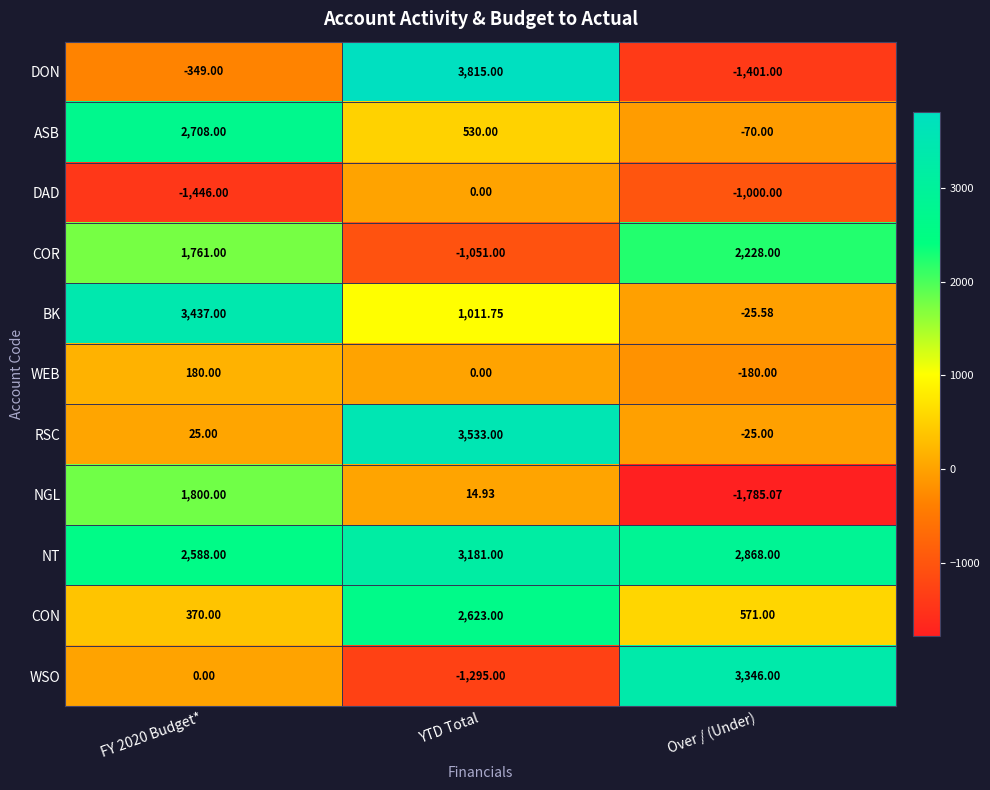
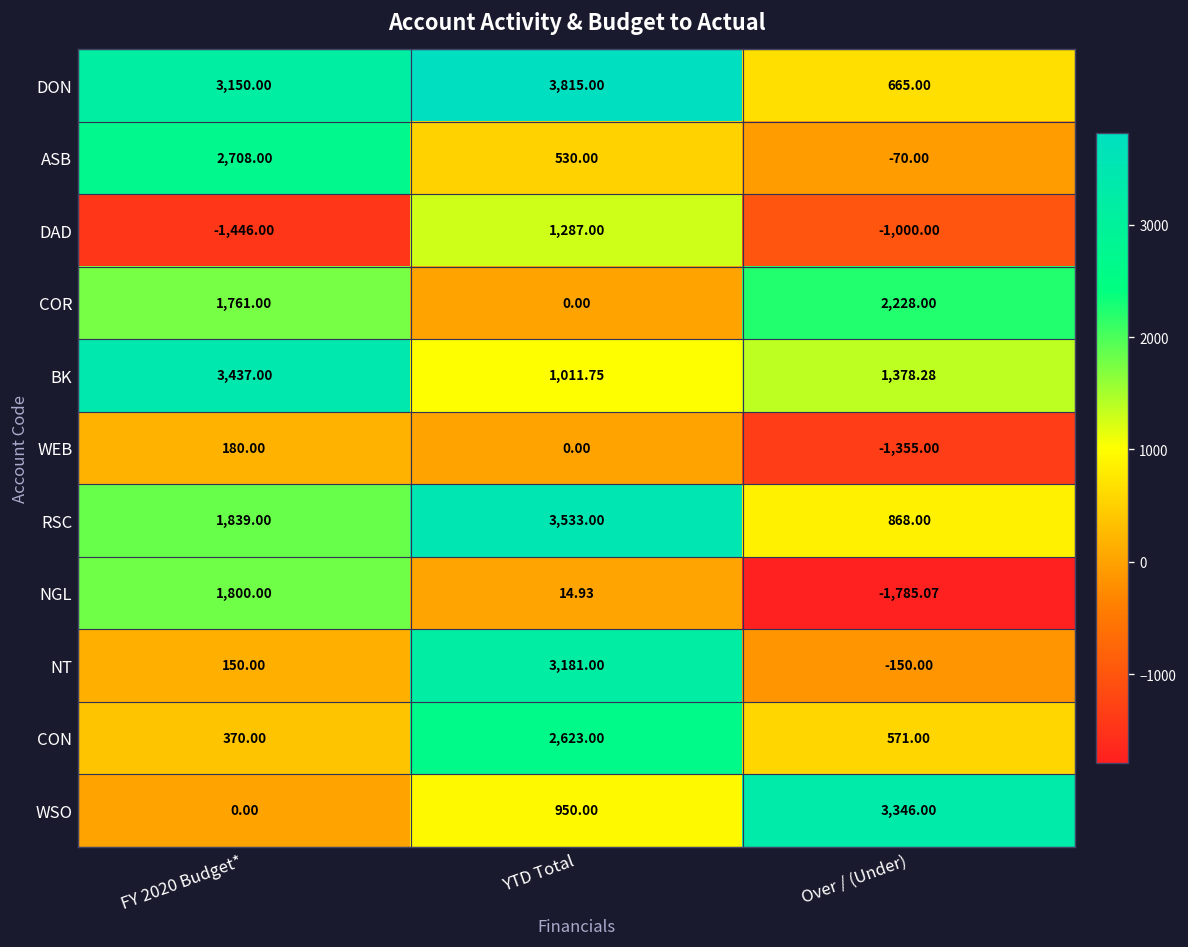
DON, FY 2020 Budget*: -349.00 -> 3,150.00
DON, Over / (Under): -1,401.00 -> 665.00
DAD, YTD Total: 0.00 -> 1,287.00
COR, YTD Total: -1,051.00 -> 0.00
BK, Over / (Under): -25.58 -> 1,378.28
WEB, Over / (Under): -180.00 -> -1,355.00
RSC, FY 2020 Budget*: 25.00 -> 1,839.00
RSC, Over / (Under): -25.00 -> 868.00
NT, FY 2020 Budget*: 2,588.00 -> 150.00
NT, Over / (Under): 2,868.00 -> -150.00
WSO, YTD Total: -1,295.00 -> 950.00
